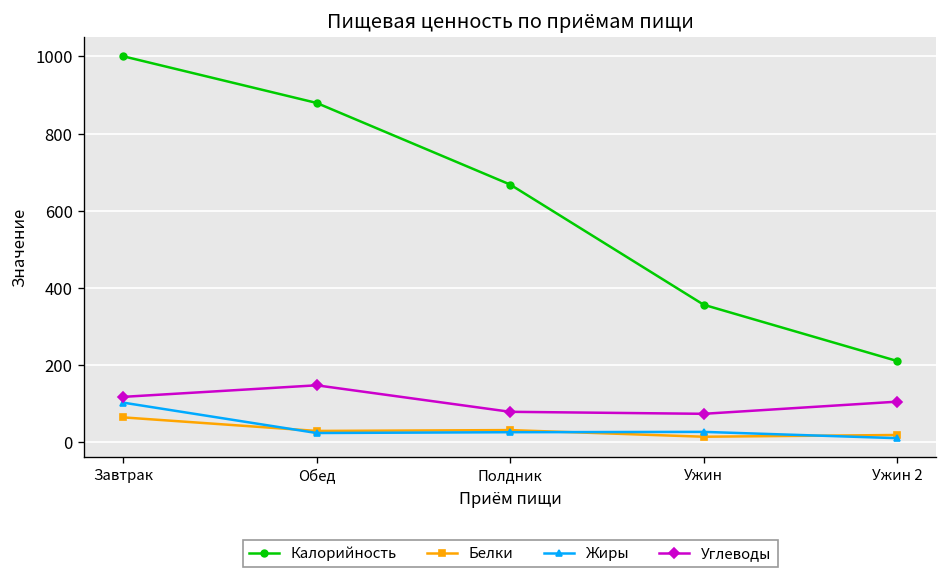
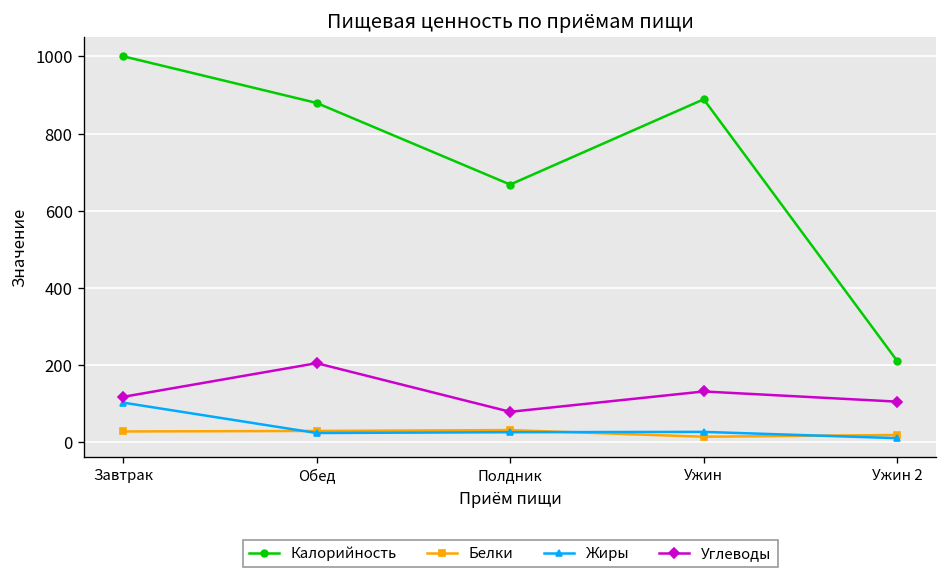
Белки, Завтрак: 60 -> 30
Углеводы, Обед: 150 -> 200
Калорийность, Ужин: 360 -> 890
Углеводы, Ужин: 70 -> 130
